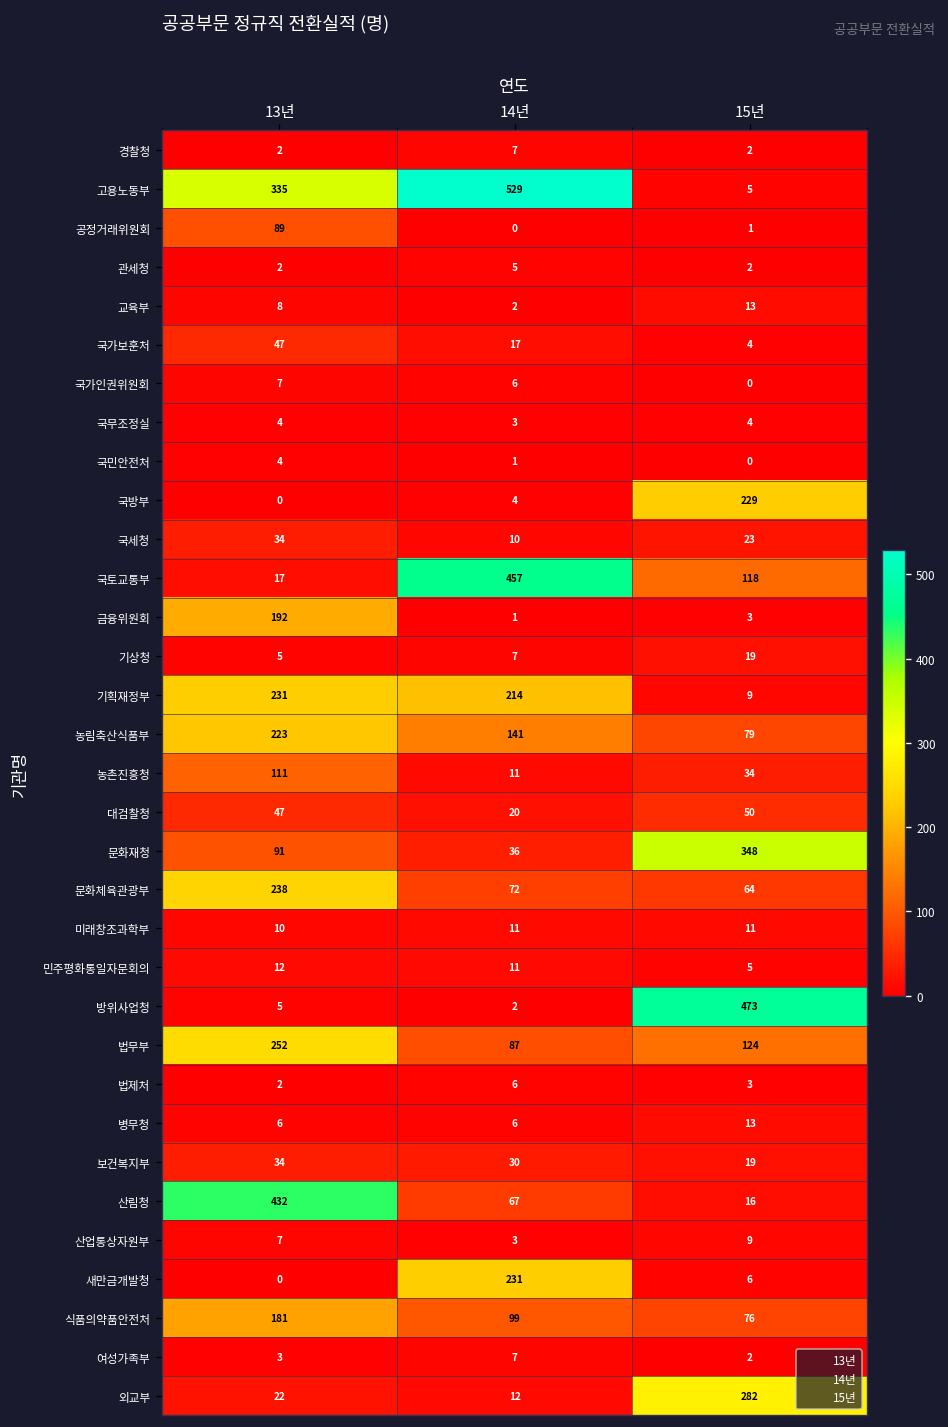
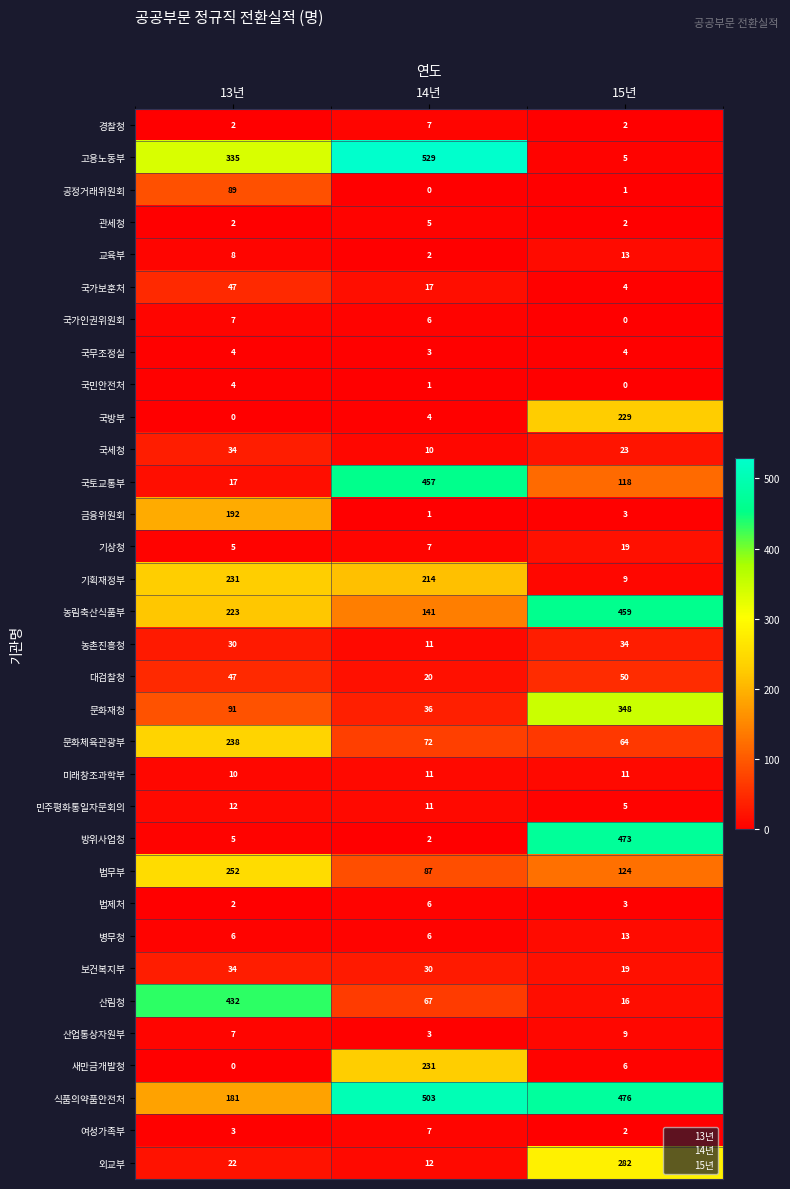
농림축산식품부, 15년: 79 -> 459
농촌진흥청, 13년: 111 -> 30
식품의약품안전처, 14년: 99 -> 503
식품의약품안전처, 15년: 76 -> 476
